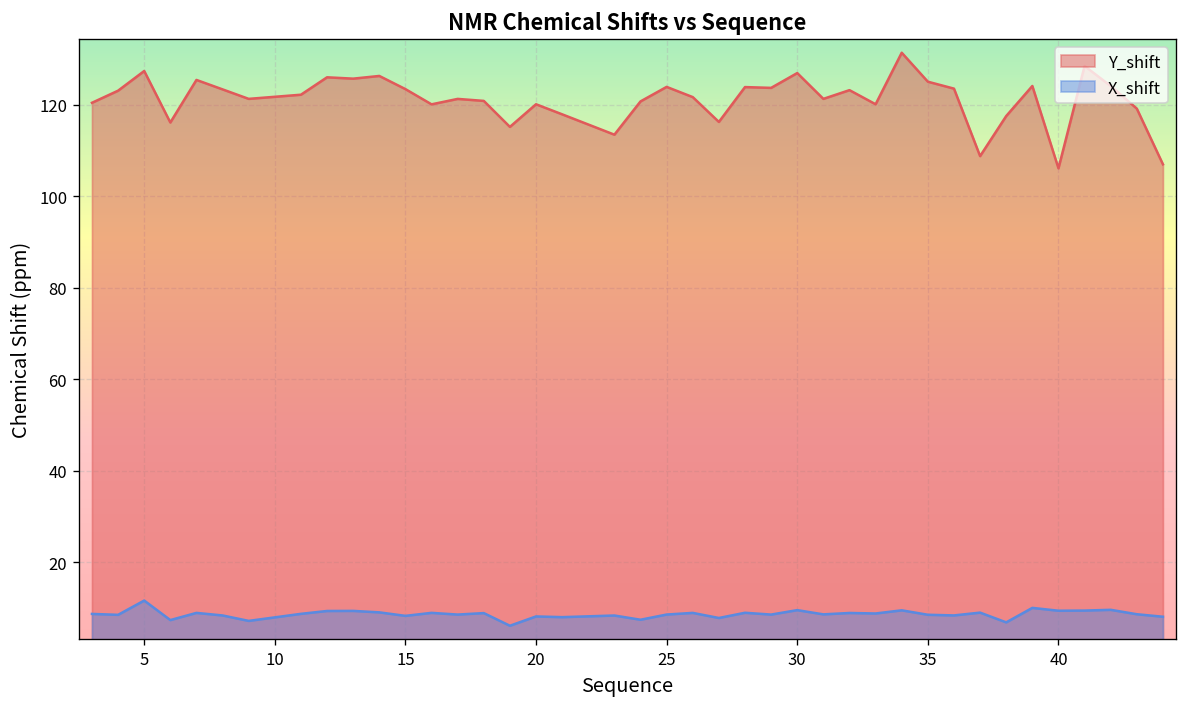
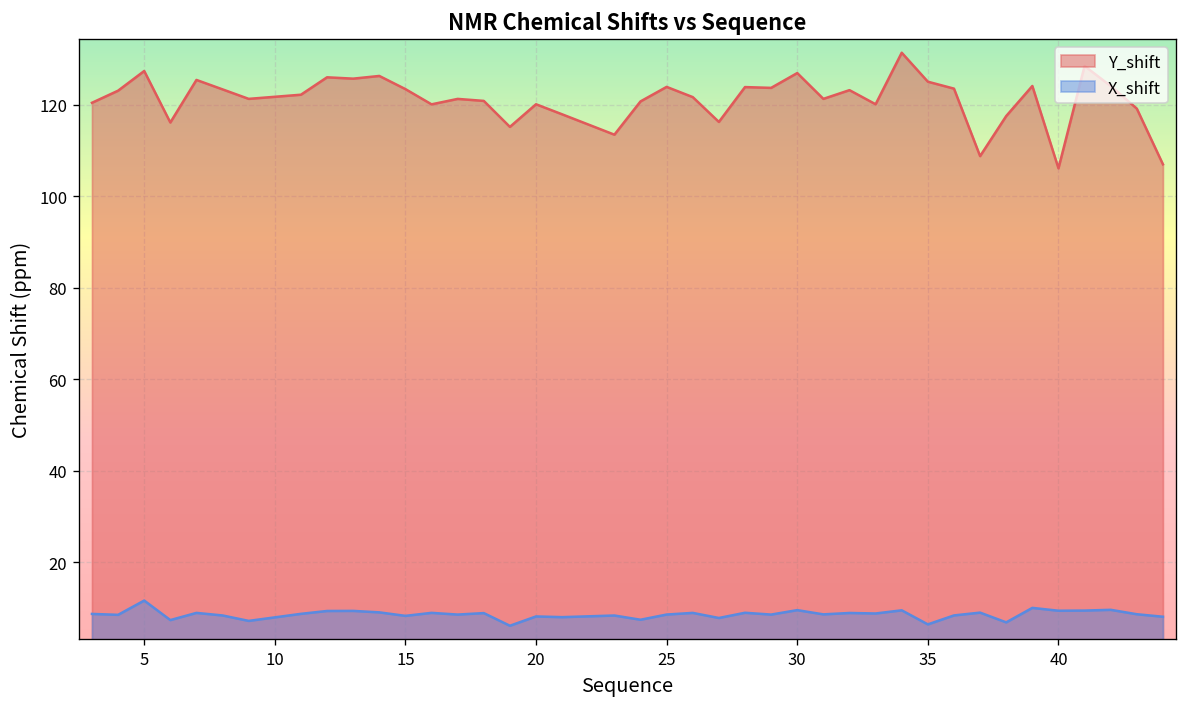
X_shift, 35: 8 -> 6
